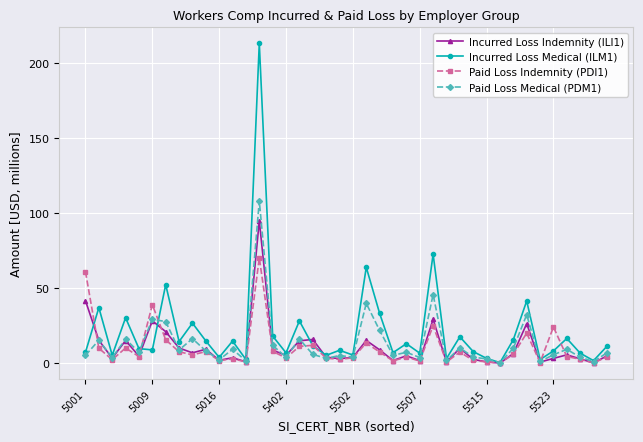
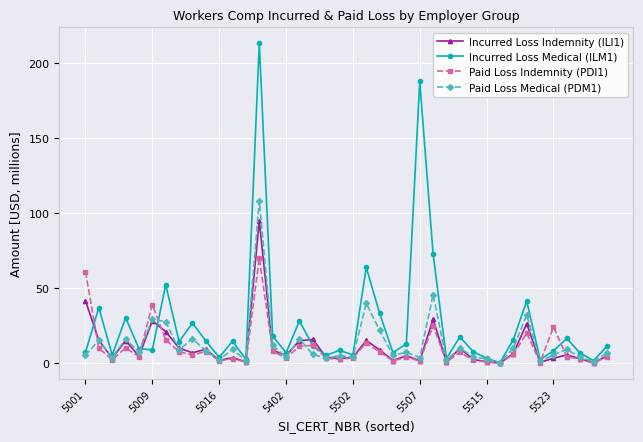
Incurred Loss Medical (ILM1), 5507: 7 -> 188
